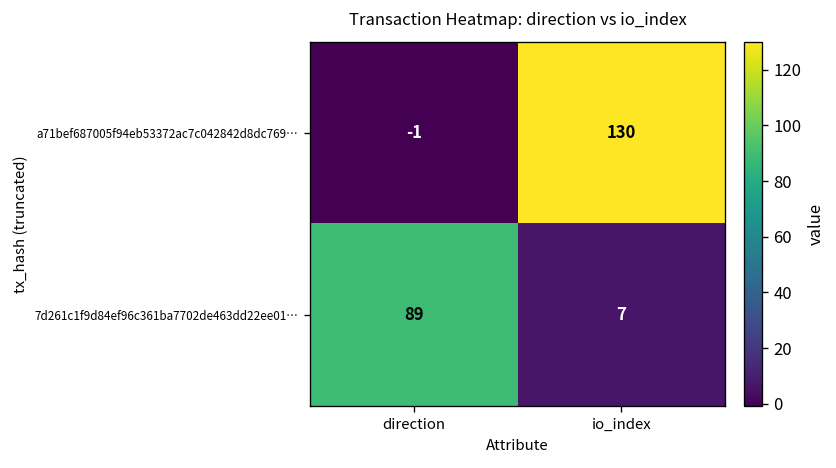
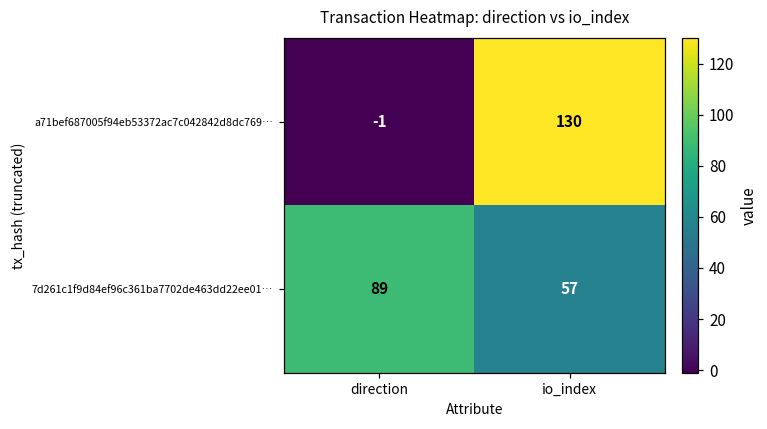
7d261c1f9d84ef96c361ba7702de463dd22ee01…, io_index: 7 -> 57
